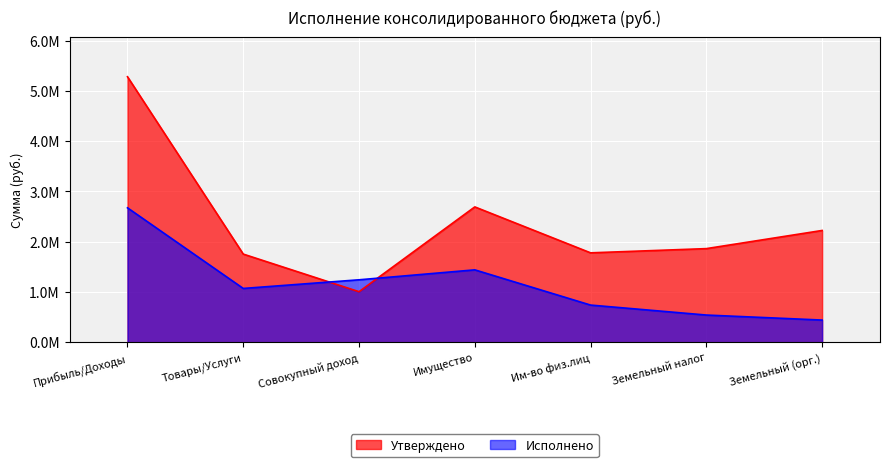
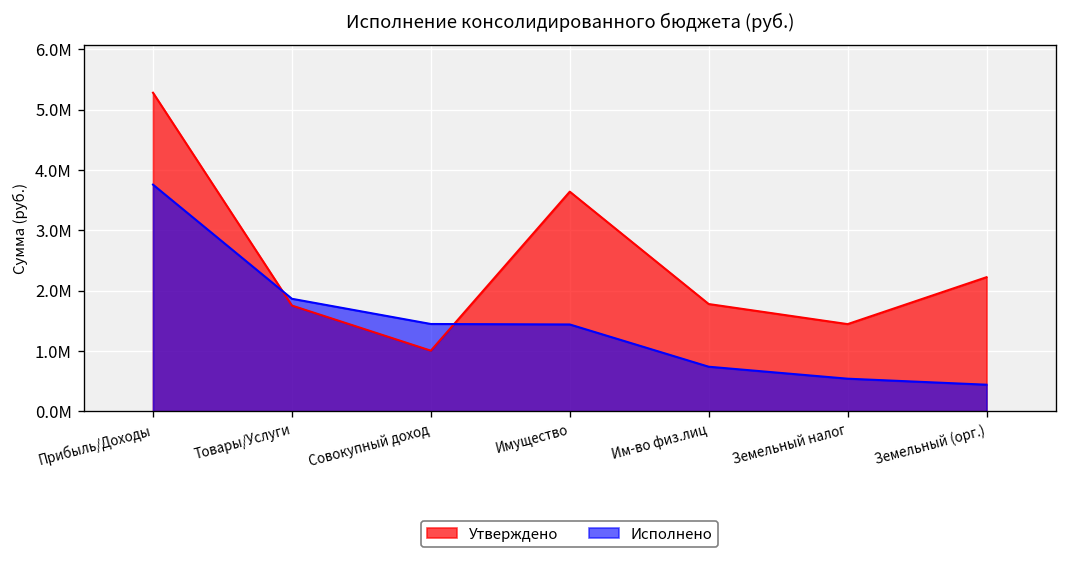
Исполнено, Прибыль/Доходы: 2700000 -> 3800000
Исполнено, Товары/Услуги: 1100000 -> 1900000
Исполнено, Совокупный доход: 1200000 -> 1400000
Утверждено, Имущество: 2700000 -> 3600000
Утверждено, Земельный налог: 1900000 -> 1400000
